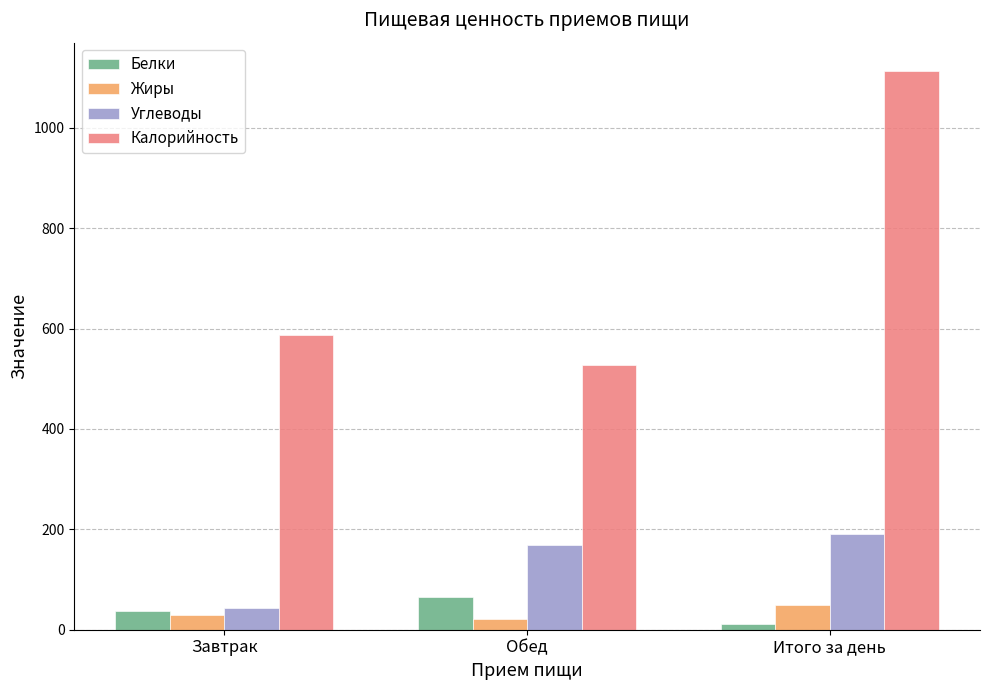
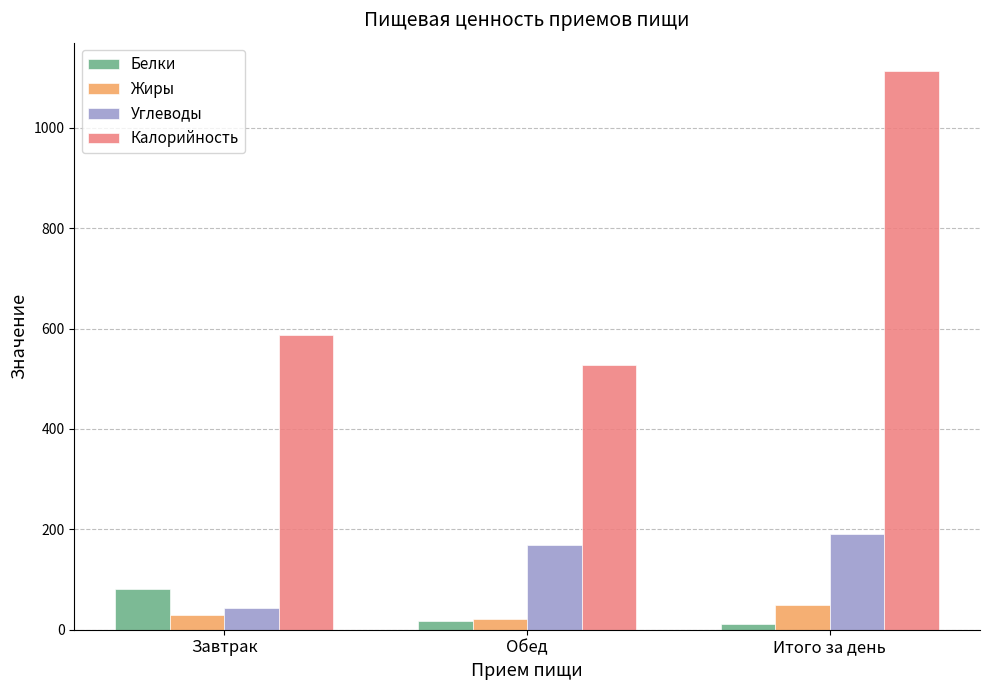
Белки, Завтрак: 40 -> 80
Белки, Обед: 70 -> 20
